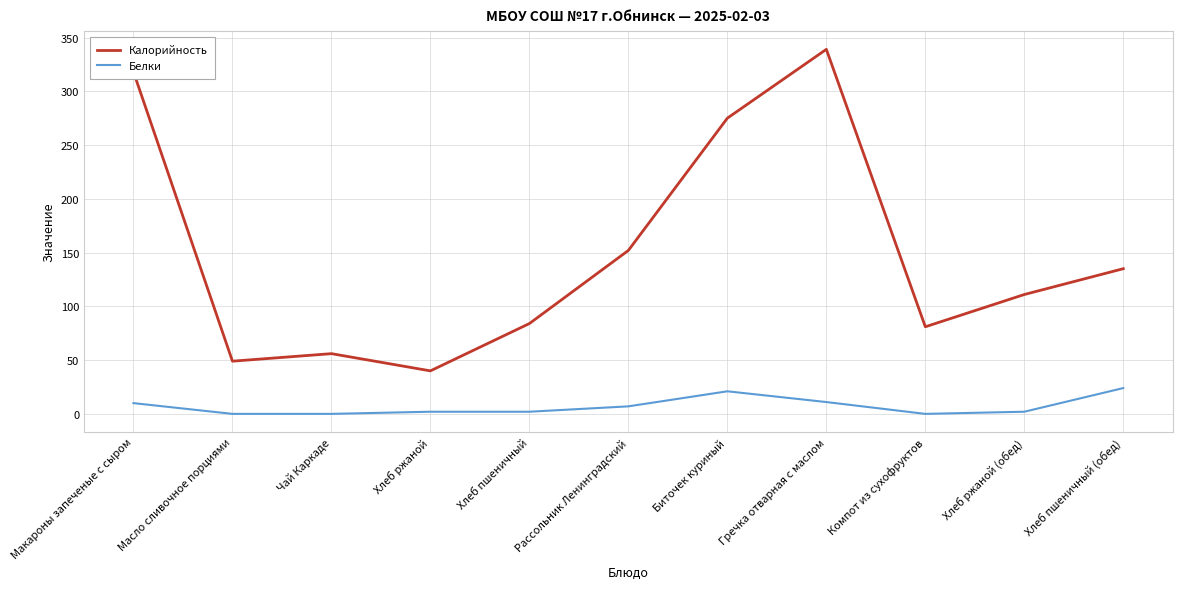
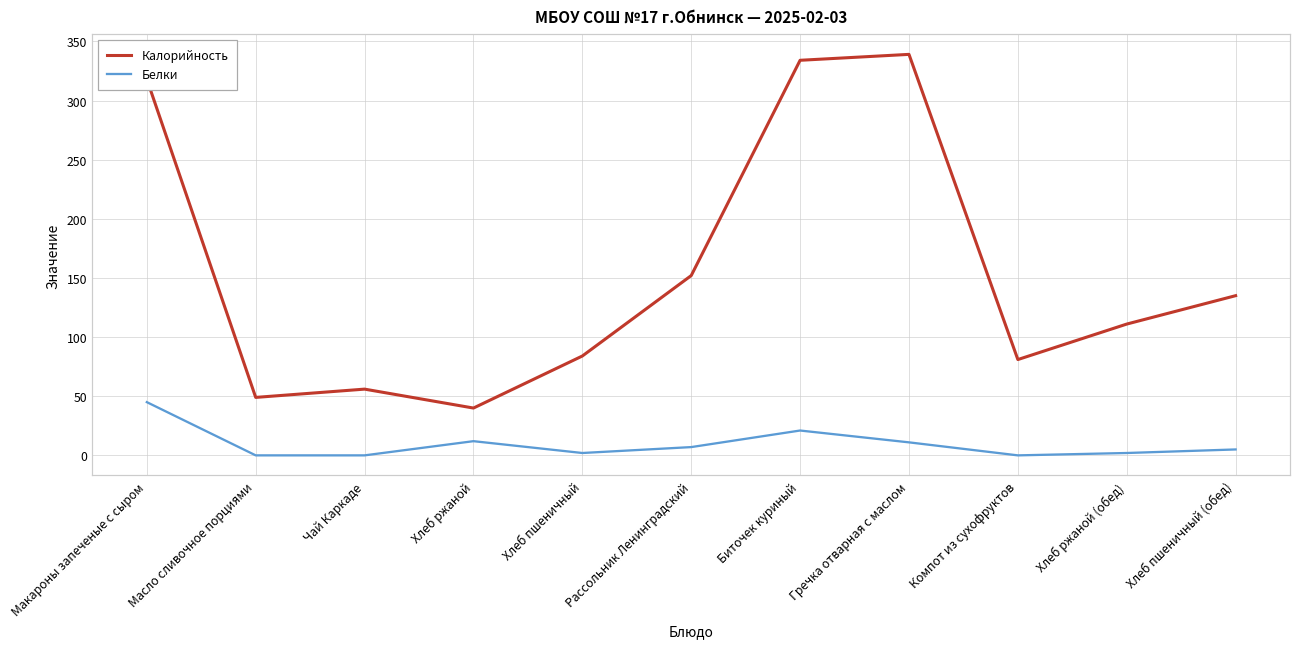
Белки, Макароны запеченые с сыром: 10 -> 45
Белки, Хлеб ржаной: 2 -> 12
Калорийность, Биточек куриный: 275 -> 334
Белки, Хлеб пшеничный (обед): 24 -> 5
